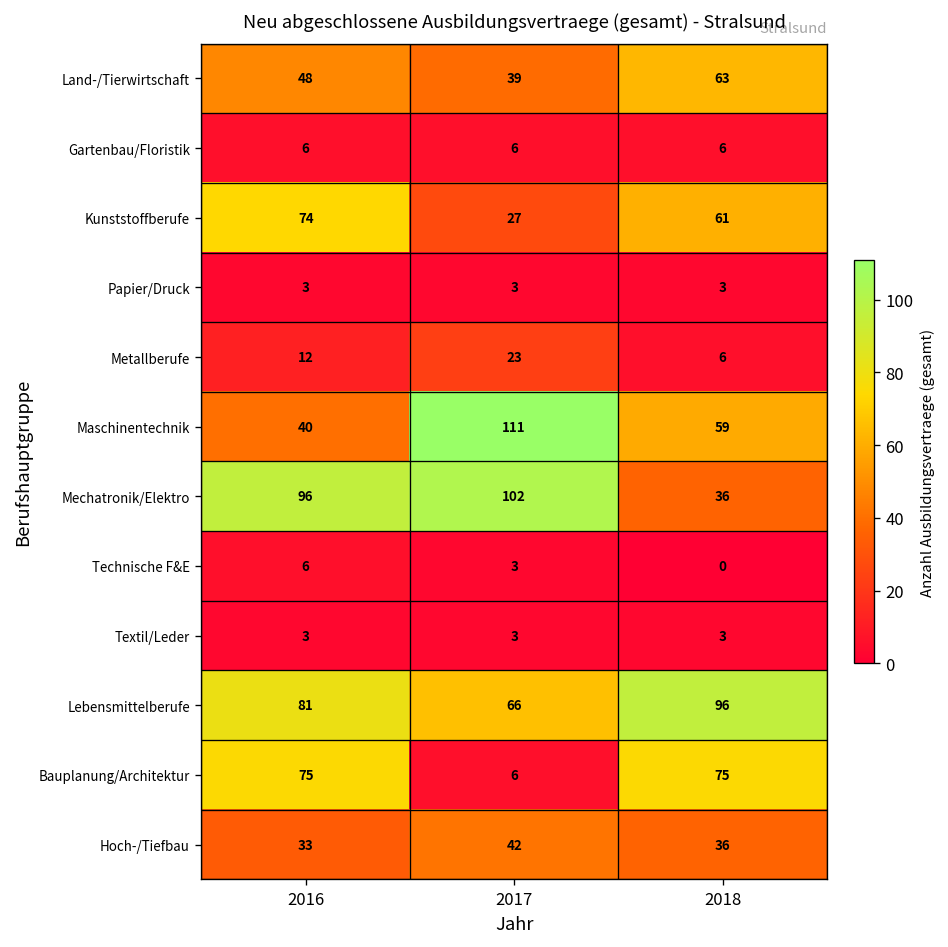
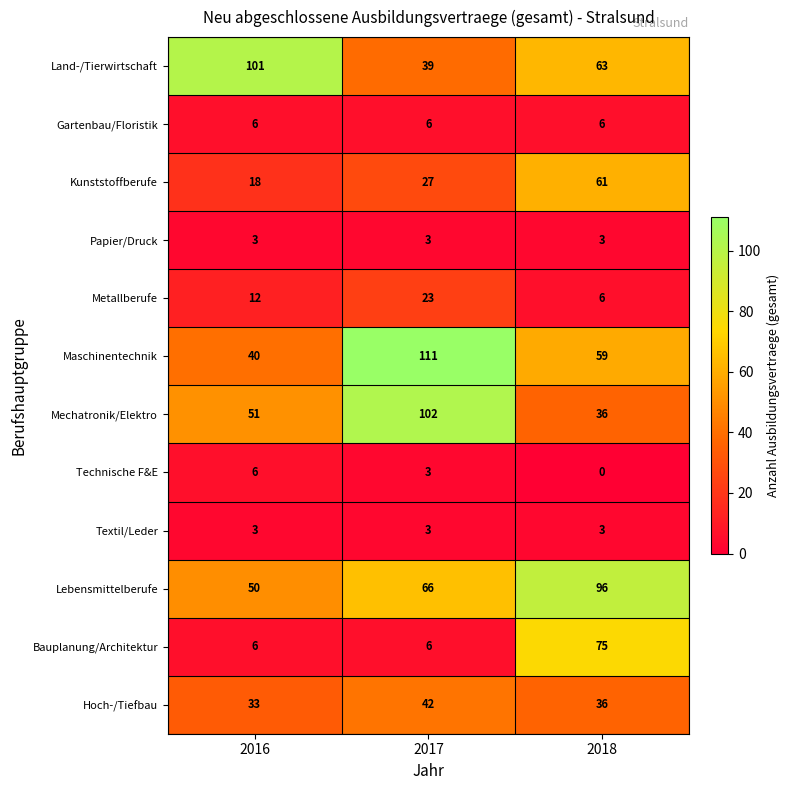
Land-/Tierwirtschaft, 2016: 48 -> 101
Kunststoffberufe, 2016: 74 -> 18
Mechatronik/Elektro, 2016: 96 -> 51
Lebensmittelberufe, 2016: 81 -> 50
Bauplanung/Architektur, 2016: 75 -> 6
